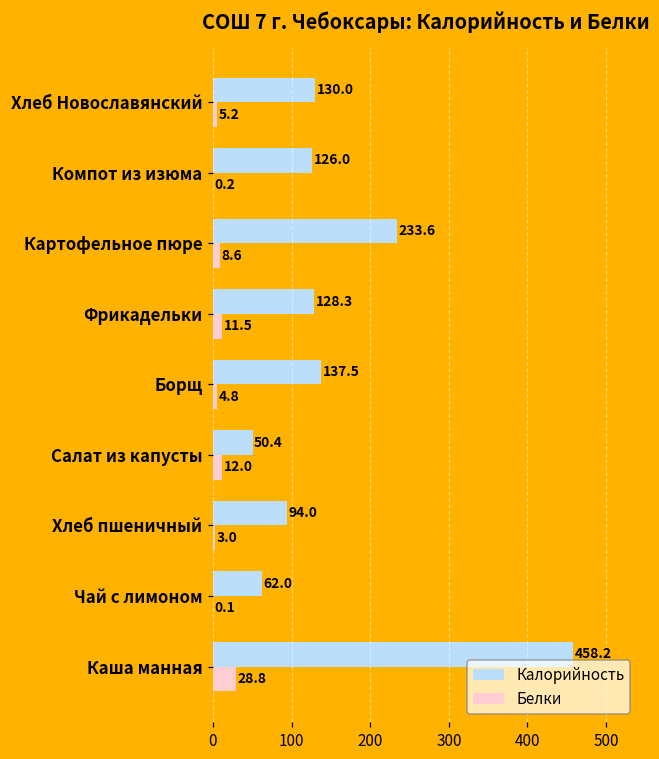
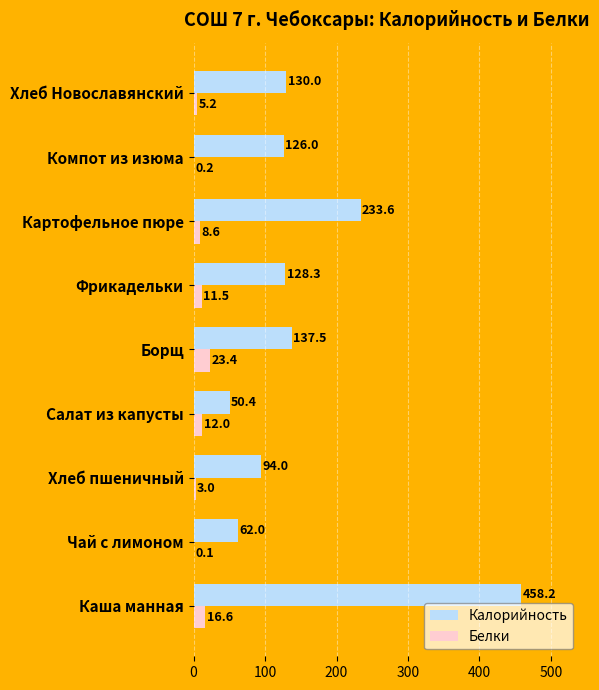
Белки, Борщ: 4.8 -> 23.4
Белки, Каша манная: 28.8 -> 16.6
